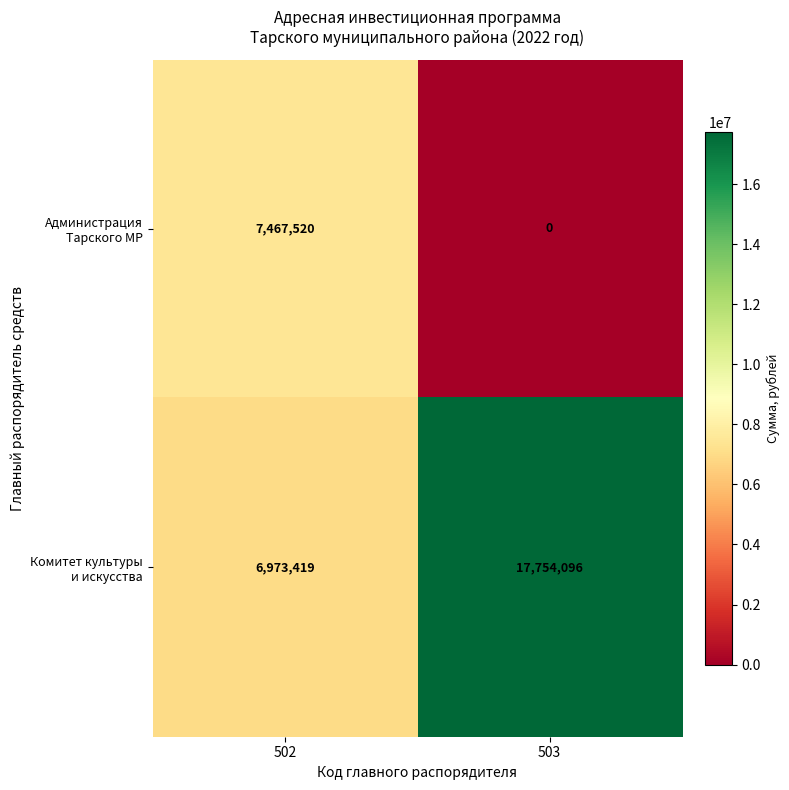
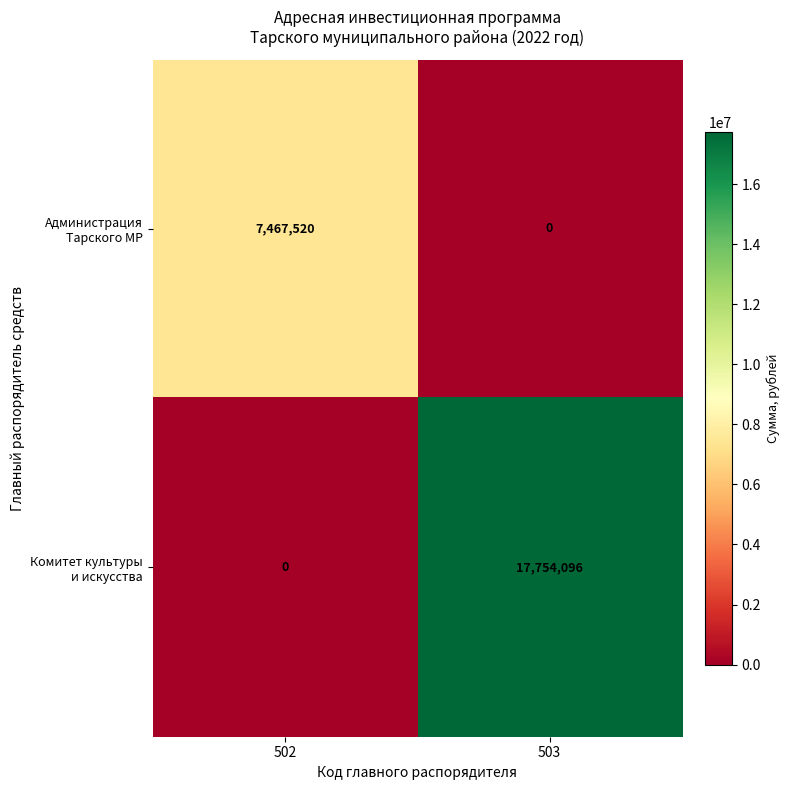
Комитет культуры и искусства, 502: 6,973,419 -> 0
